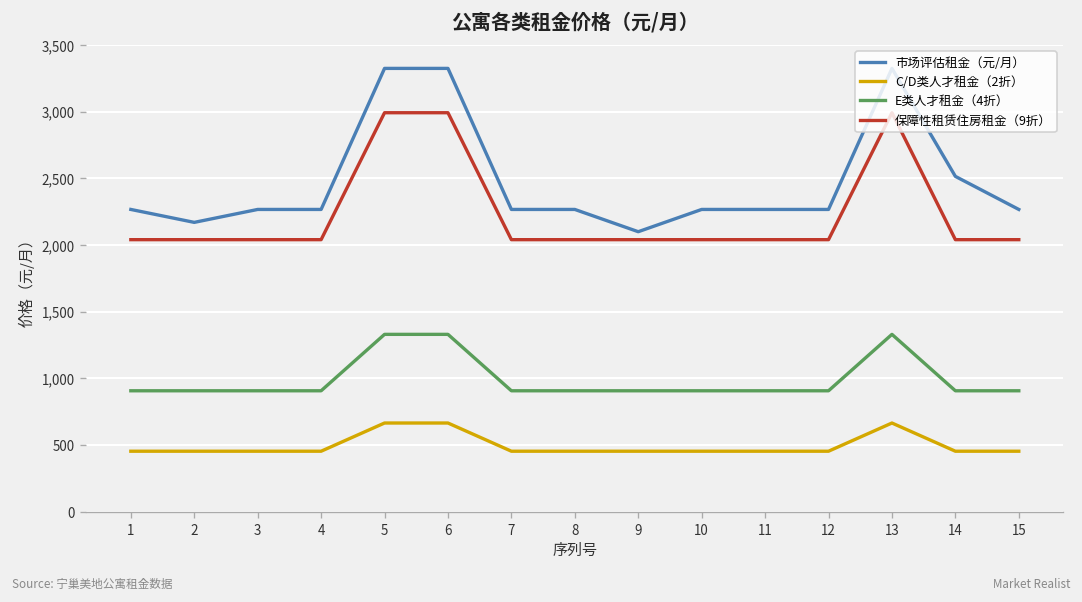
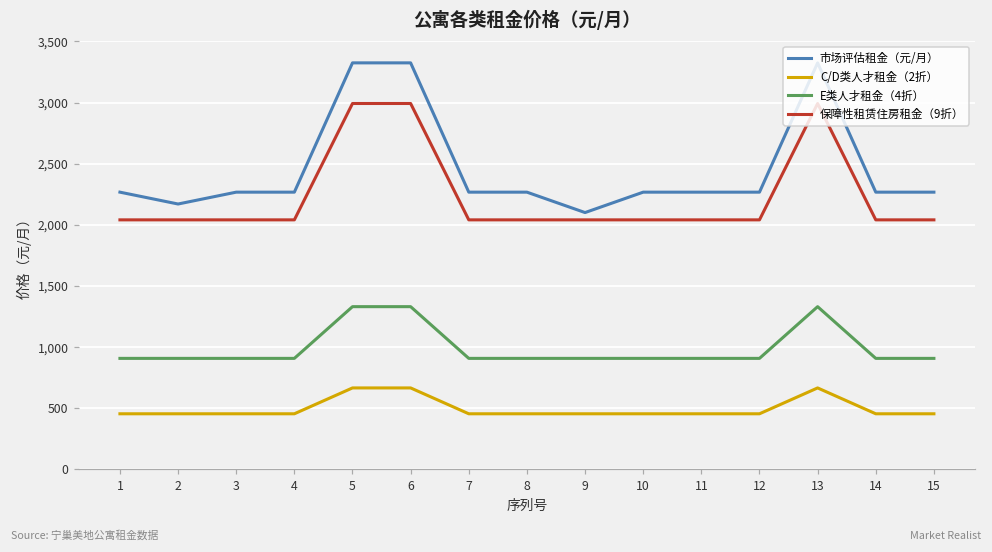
市场评估租金（元/月）, 14: 2,520 -> 2,270
